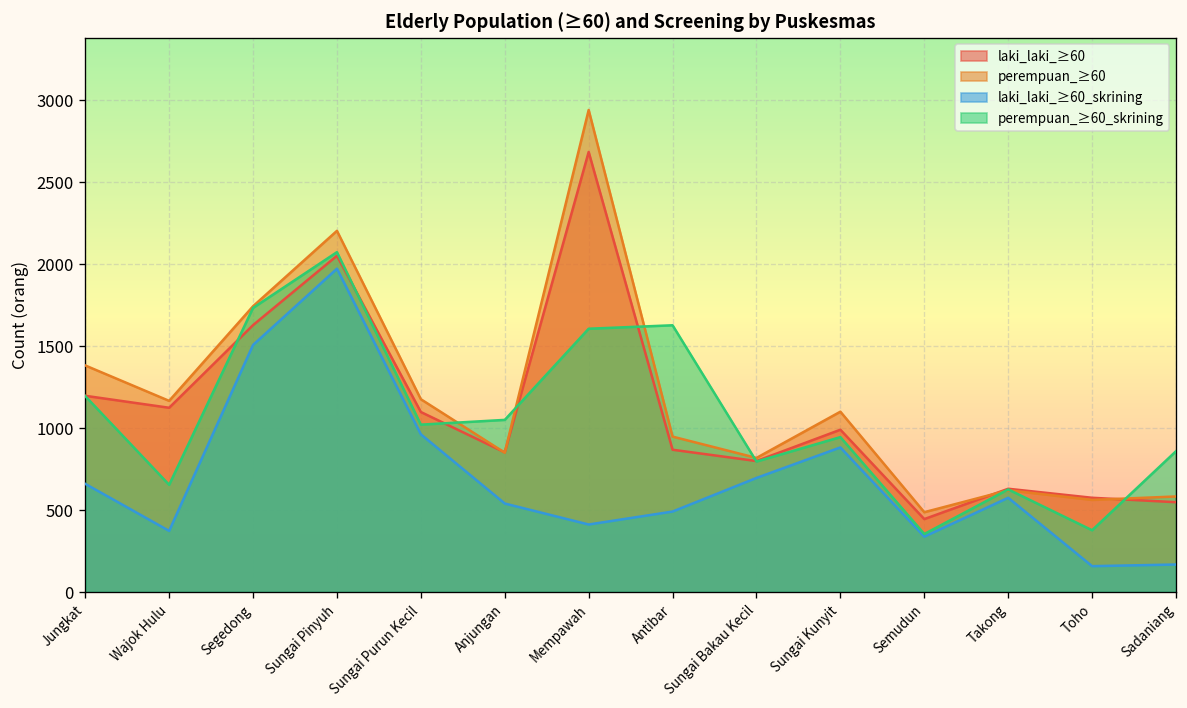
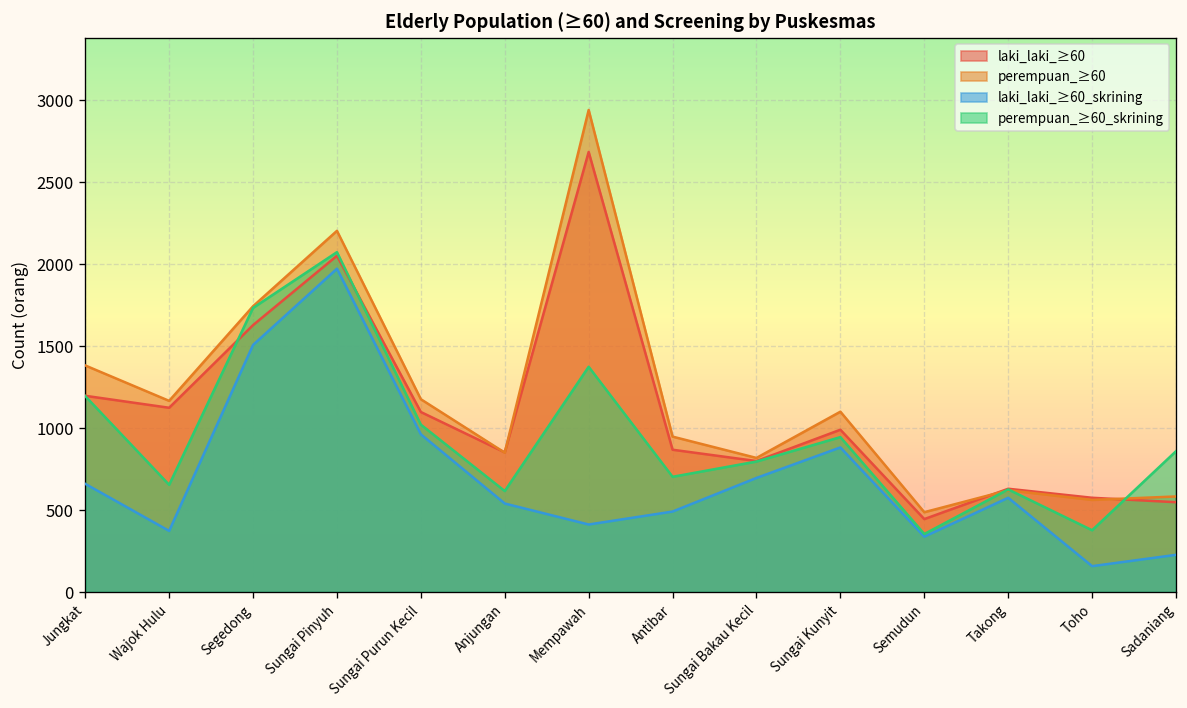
perempuan_≥60_skrining, Anjungan: 1050 -> 620
perempuan_≥60_skrining, Mempawah: 1610 -> 1370
perempuan_≥60_skrining, Antibar: 1630 -> 700
laki_laki_≥60_skrining, Sadaniang: 170 -> 230
